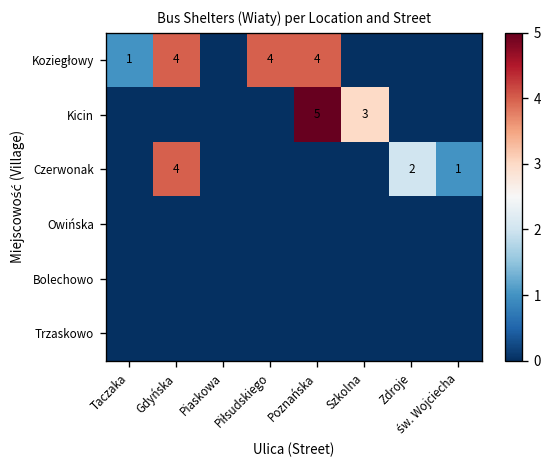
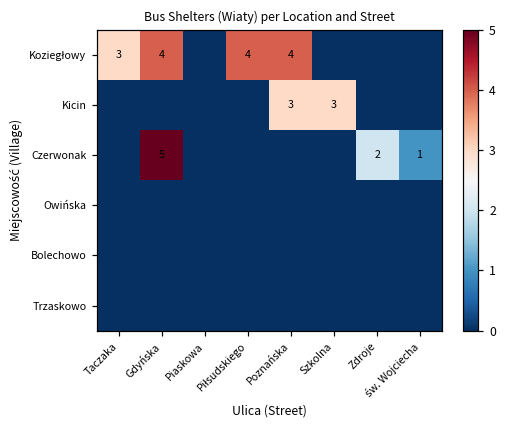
Koziegłowy, Taczaka: 1 -> 3
Kicin, Poznańska: 5 -> 3
Czerwonak, Gdyńska: 4 -> 5
